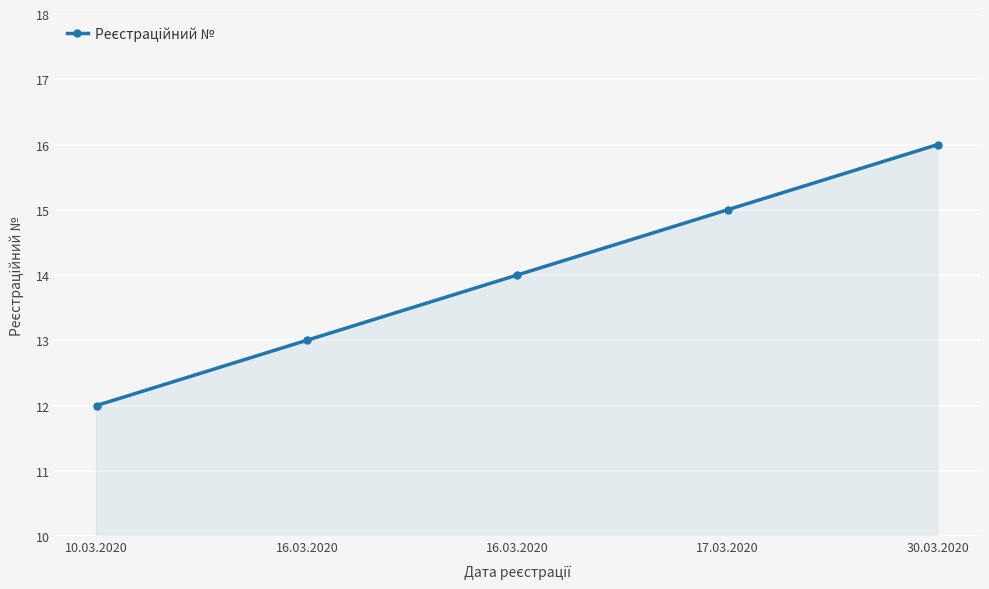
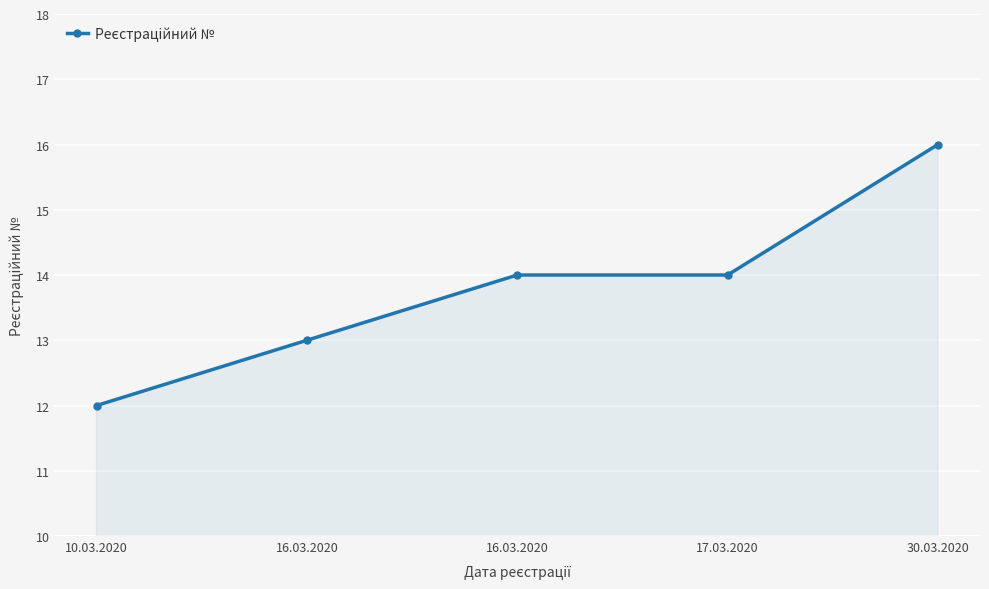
17.03.2020: 15 -> 14
